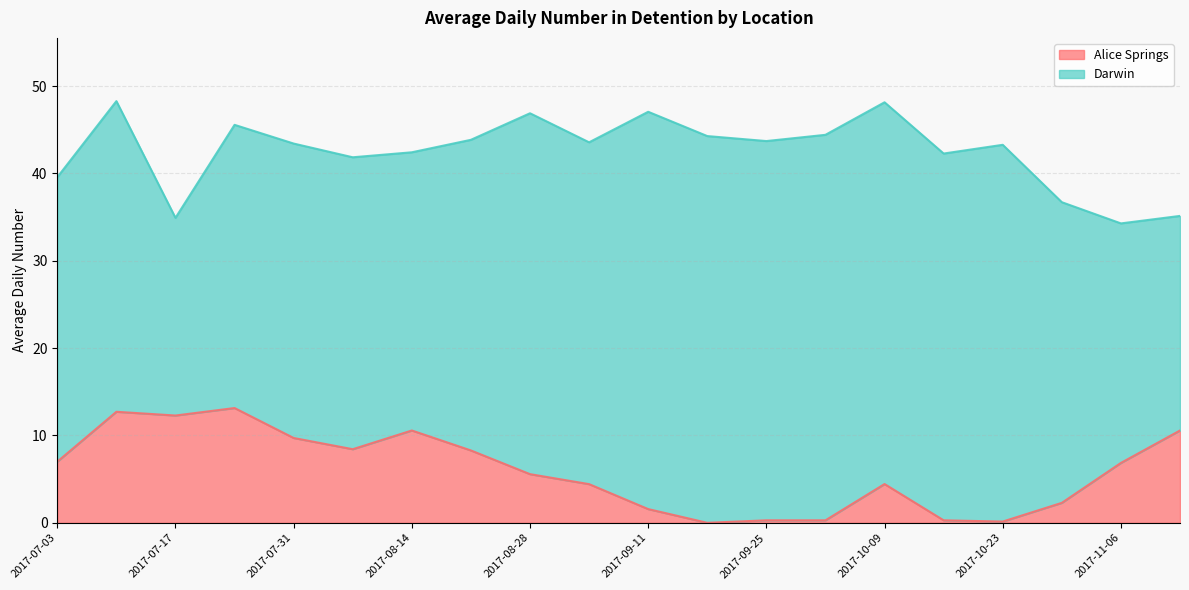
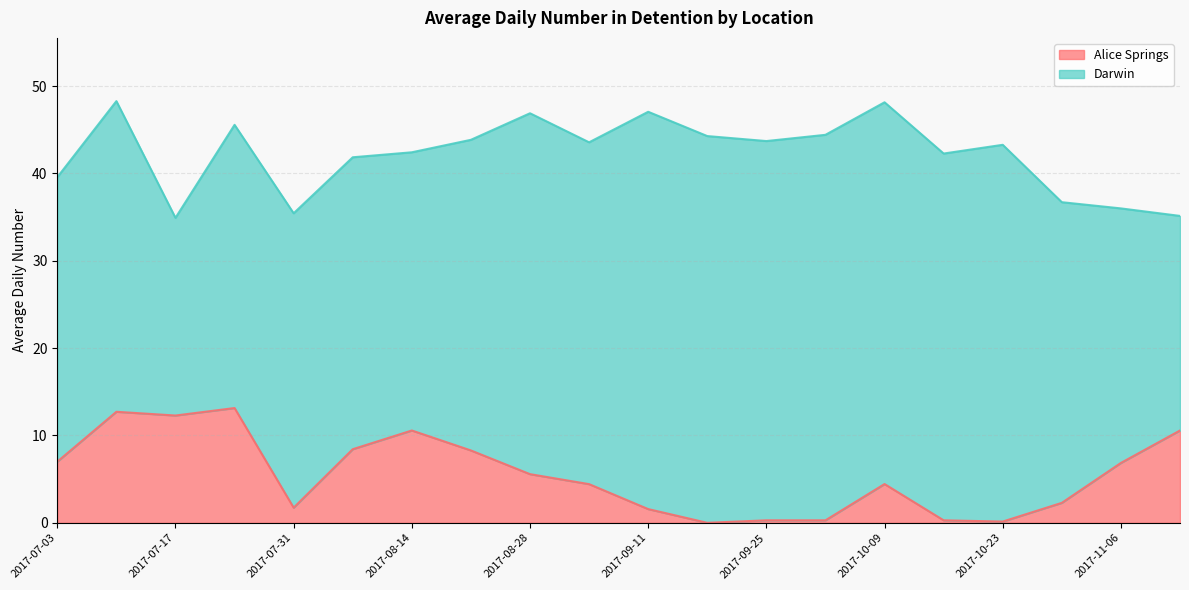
Alice Springs, 2017-07-31: 10 -> 2
Darwin, 2017-11-06: 27 -> 29
